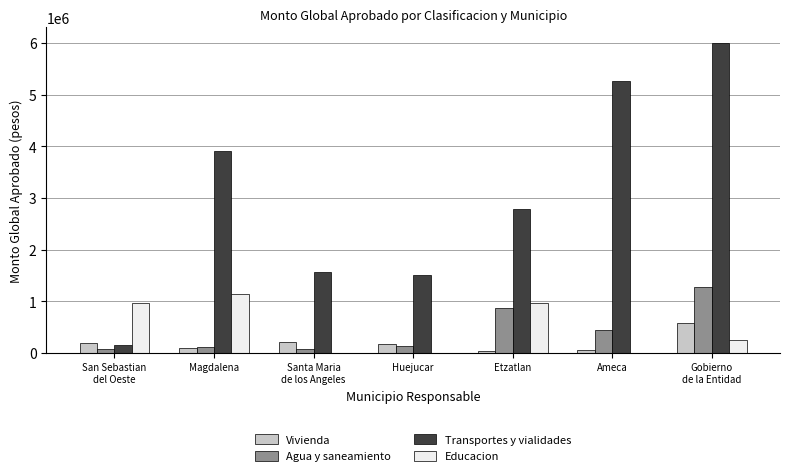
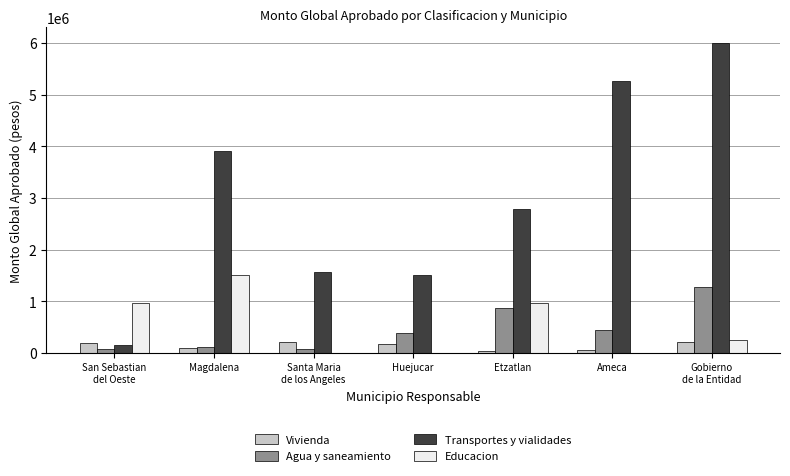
Educacion, Magdalena: 1100000 -> 1500000
Agua y saneamiento, Huejucar: 100000 -> 400000
Vivienda, Gobierno de la Entidad: 600000 -> 200000
